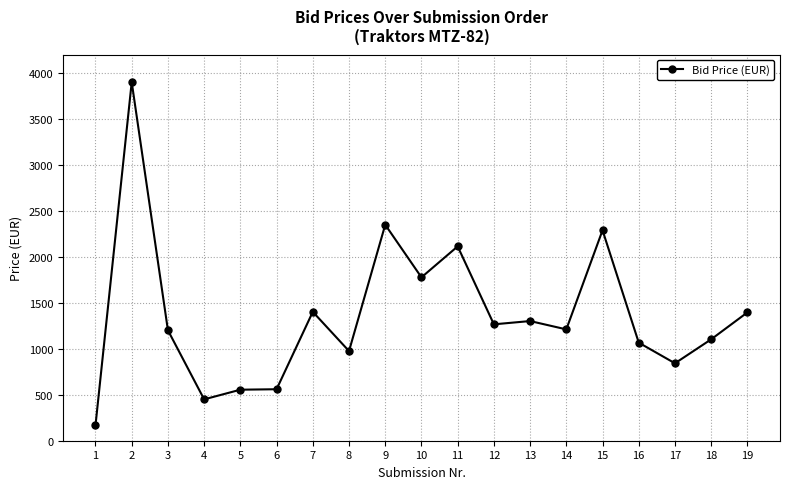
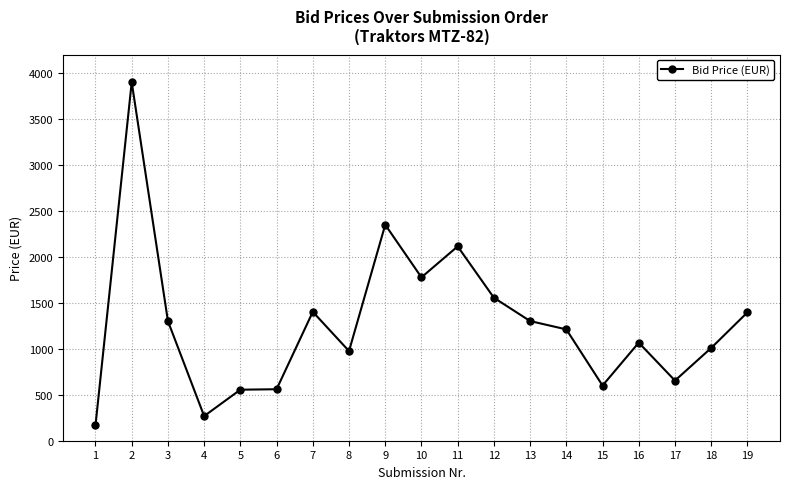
3: 1200 -> 1300
4: 500 -> 300
12: 1300 -> 1600
15: 2300 -> 600
17: 800 -> 700
18: 1100 -> 1000
